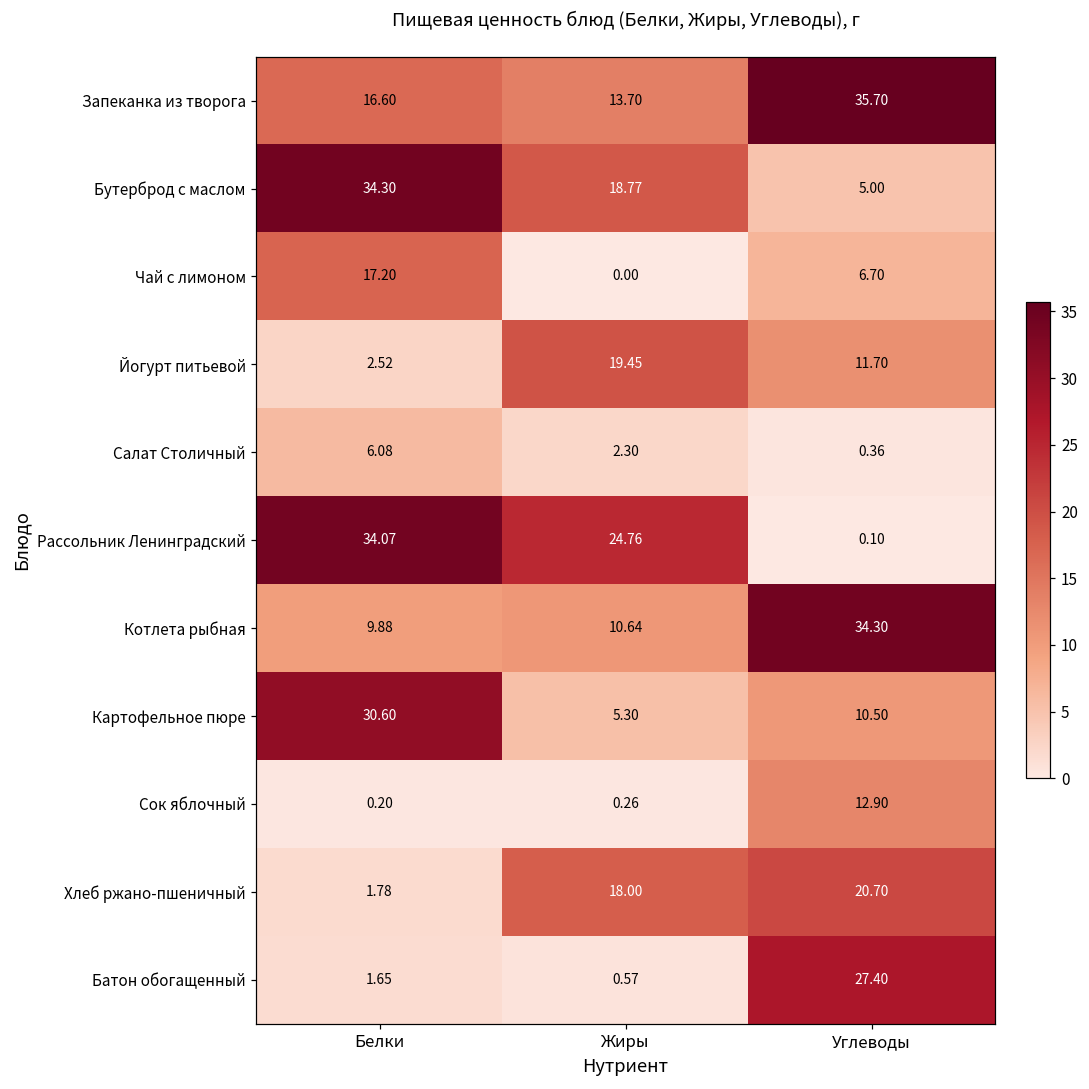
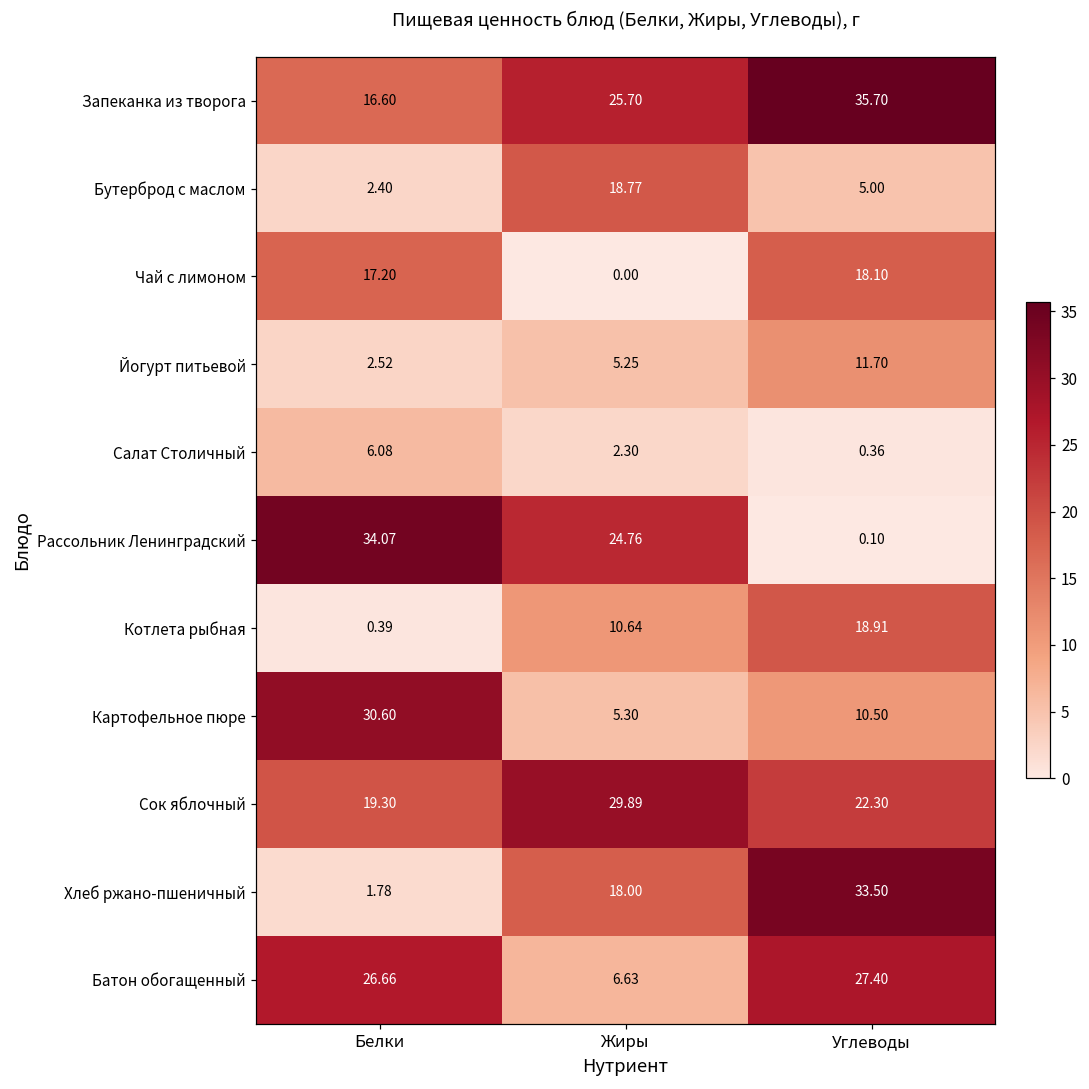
Запеканка из творога, Жиры: 13.70 -> 25.70
Бутерброд с маслом, Белки: 34.30 -> 2.40
Чай с лимоном, Углеводы: 6.70 -> 18.10
Йогурт питьевой, Жиры: 19.45 -> 5.25
Котлета рыбная, Белки: 9.88 -> 0.39
Котлета рыбная, Углеводы: 34.30 -> 18.91
Сок яблочный, Белки: 0.20 -> 19.30
Сок яблочный, Жиры: 0.26 -> 29.89
Сок яблочный, Углеводы: 12.90 -> 22.30
Хлеб ржано-пшеничный, Углеводы: 20.70 -> 33.50
Батон обогащенный, Белки: 1.65 -> 26.66
Батон обогащенный, Жиры: 0.57 -> 6.63
